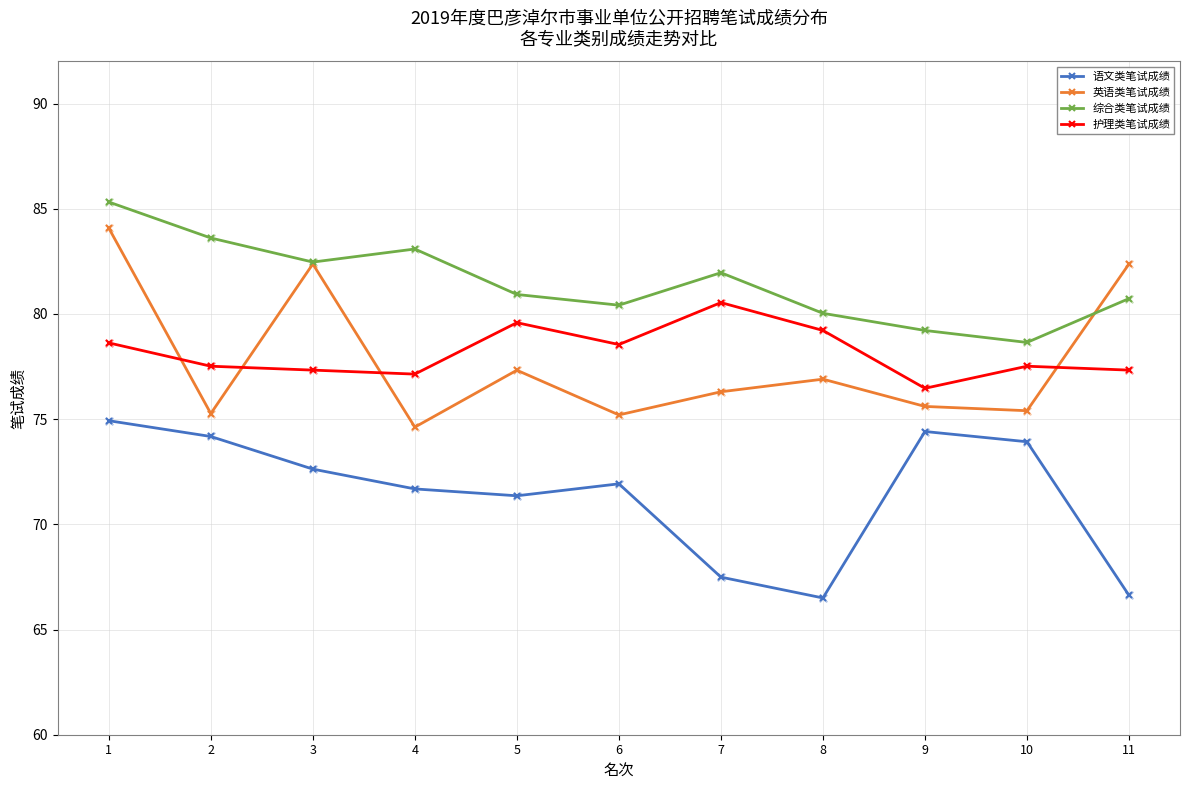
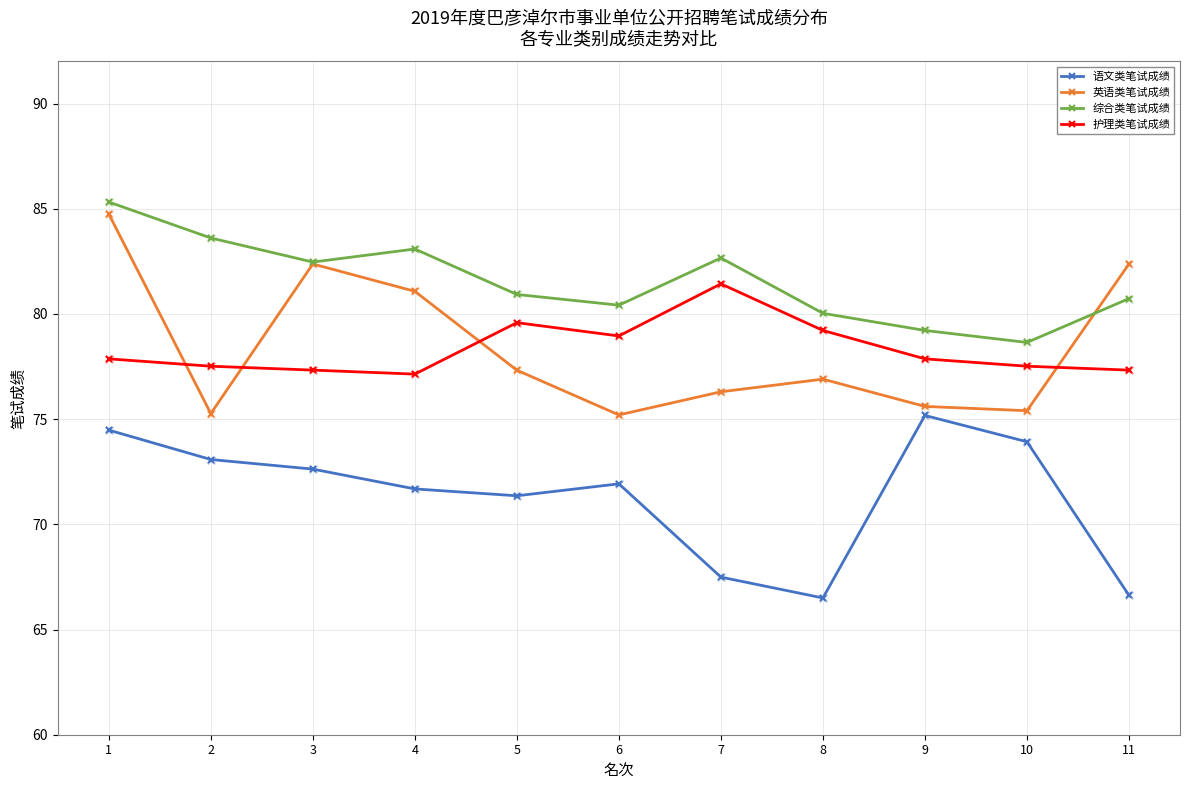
语文类笔试成绩, 1: 74.9 -> 74.5
英语类笔试成绩, 1: 84.1 -> 84.8
护理类笔试成绩, 1: 78.6 -> 77.9
语文类笔试成绩, 2: 74.2 -> 73.1
英语类笔试成绩, 4: 74.6 -> 81.1
护理类笔试成绩, 6: 78.5 -> 79.0
综合类笔试成绩, 7: 82.0 -> 82.7
护理类笔试成绩, 7: 80.5 -> 81.4
语文类笔试成绩, 9: 74.4 -> 75.2
护理类笔试成绩, 9: 76.5 -> 77.9
